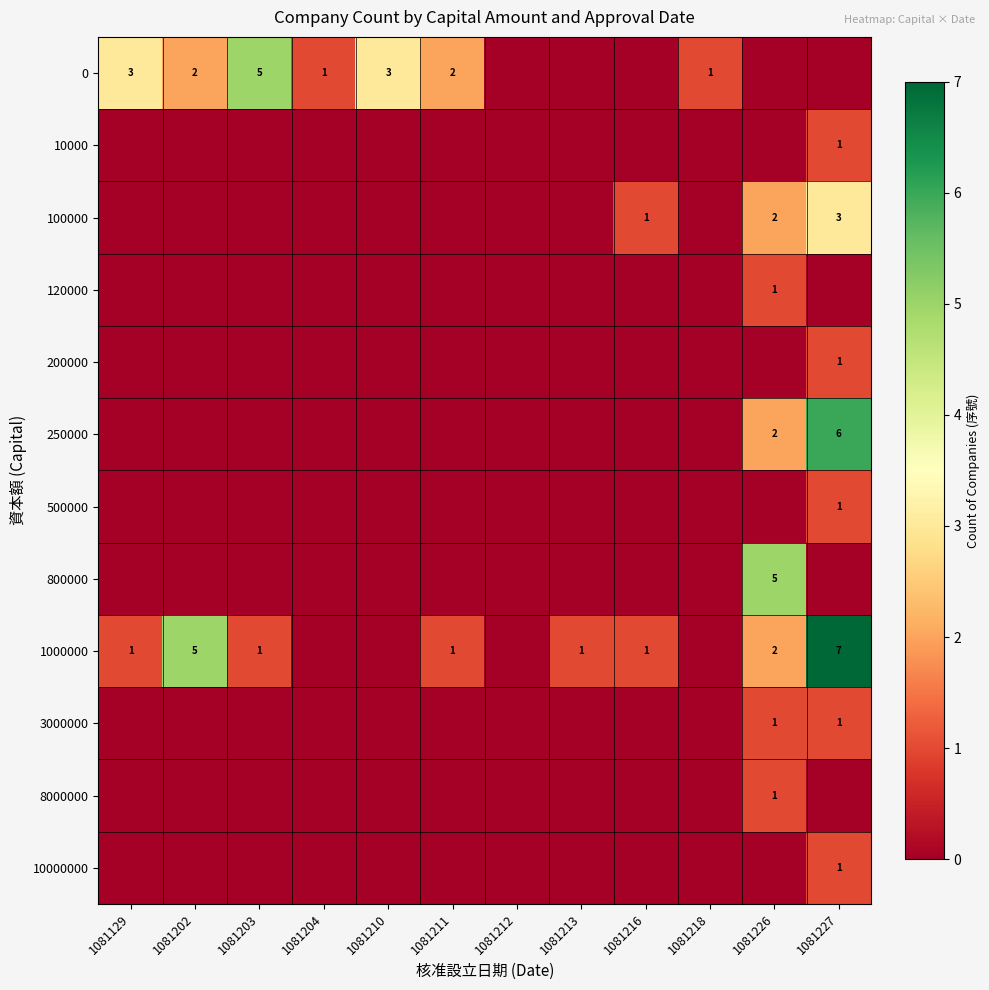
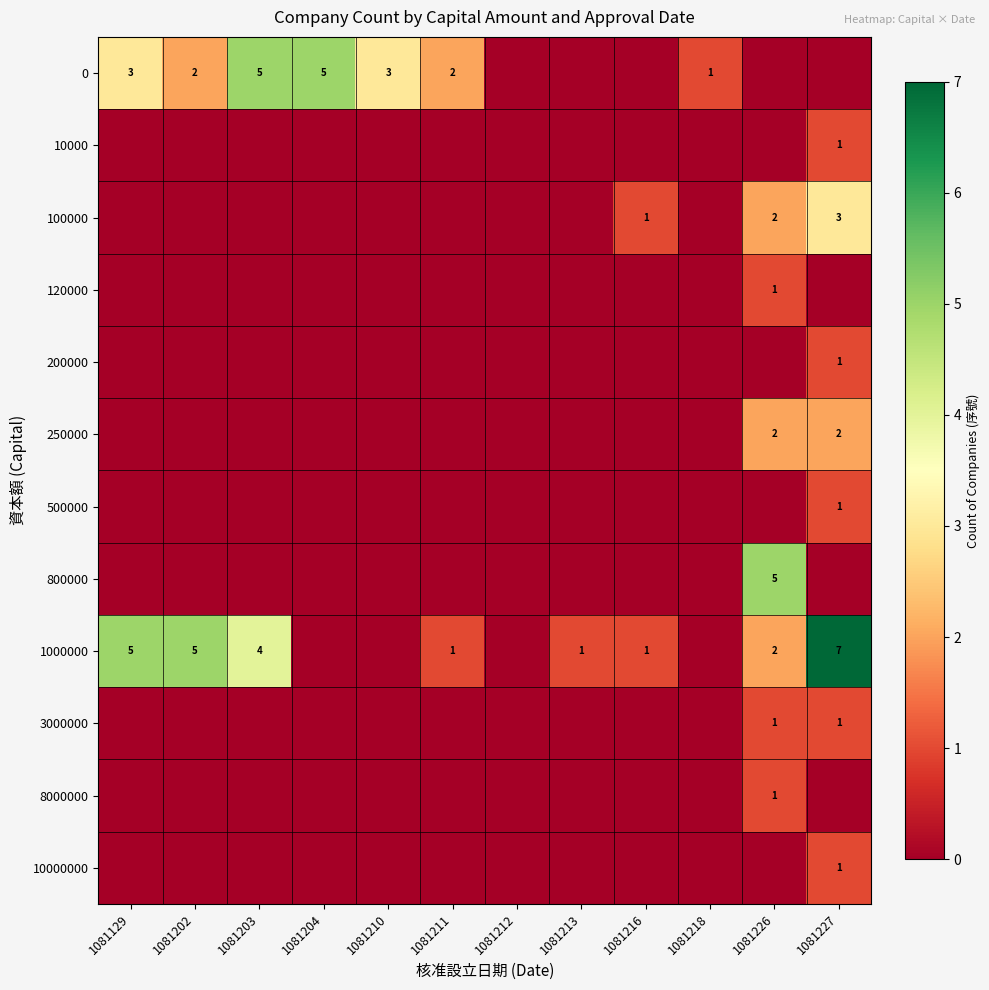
0, 1081204: 1 -> 5
250000, 1081227: 6 -> 2
1000000, 1081129: 1 -> 5
1000000, 1081203: 1 -> 4
